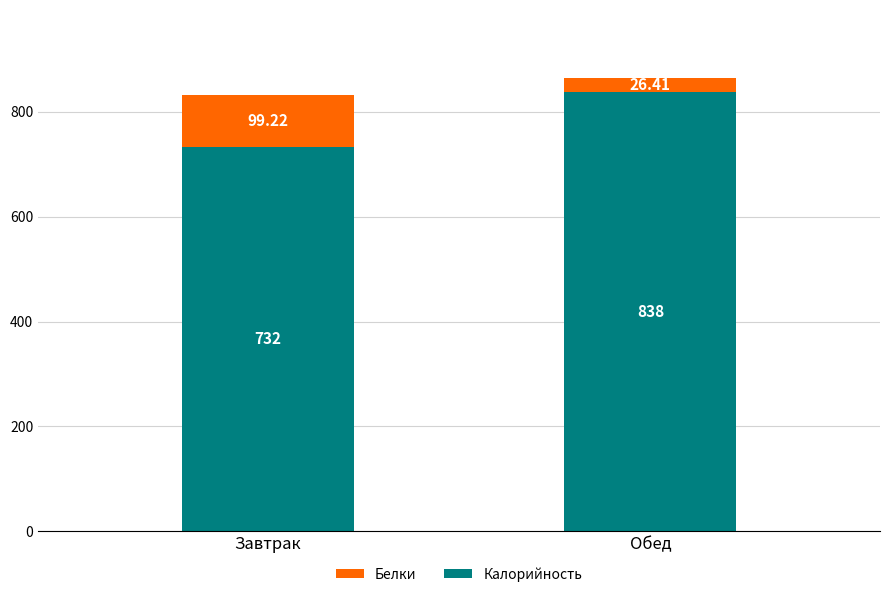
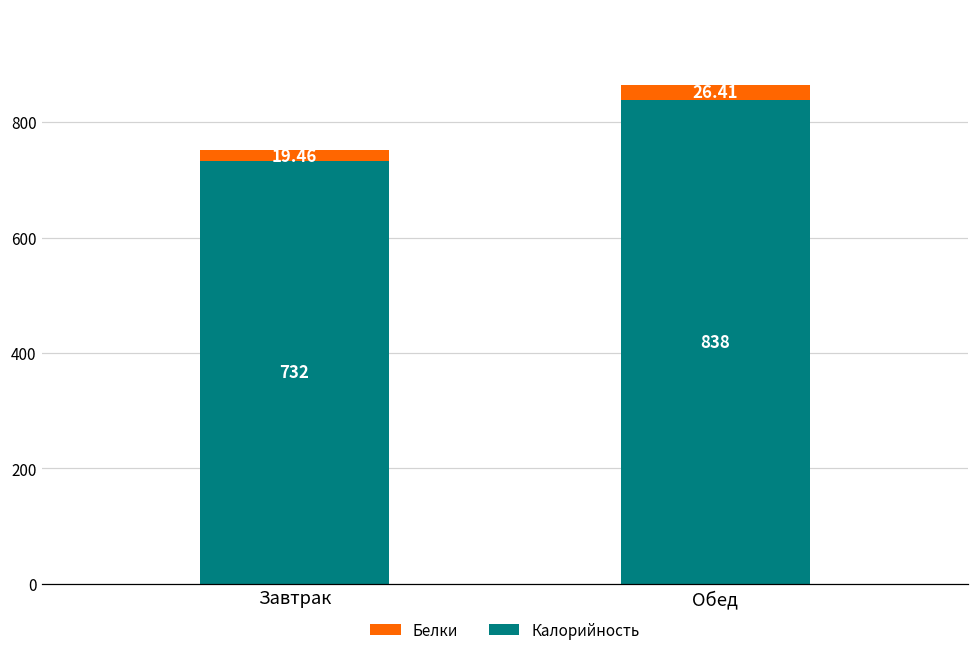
Белки, Завтрак: 99.22 -> 19.46
